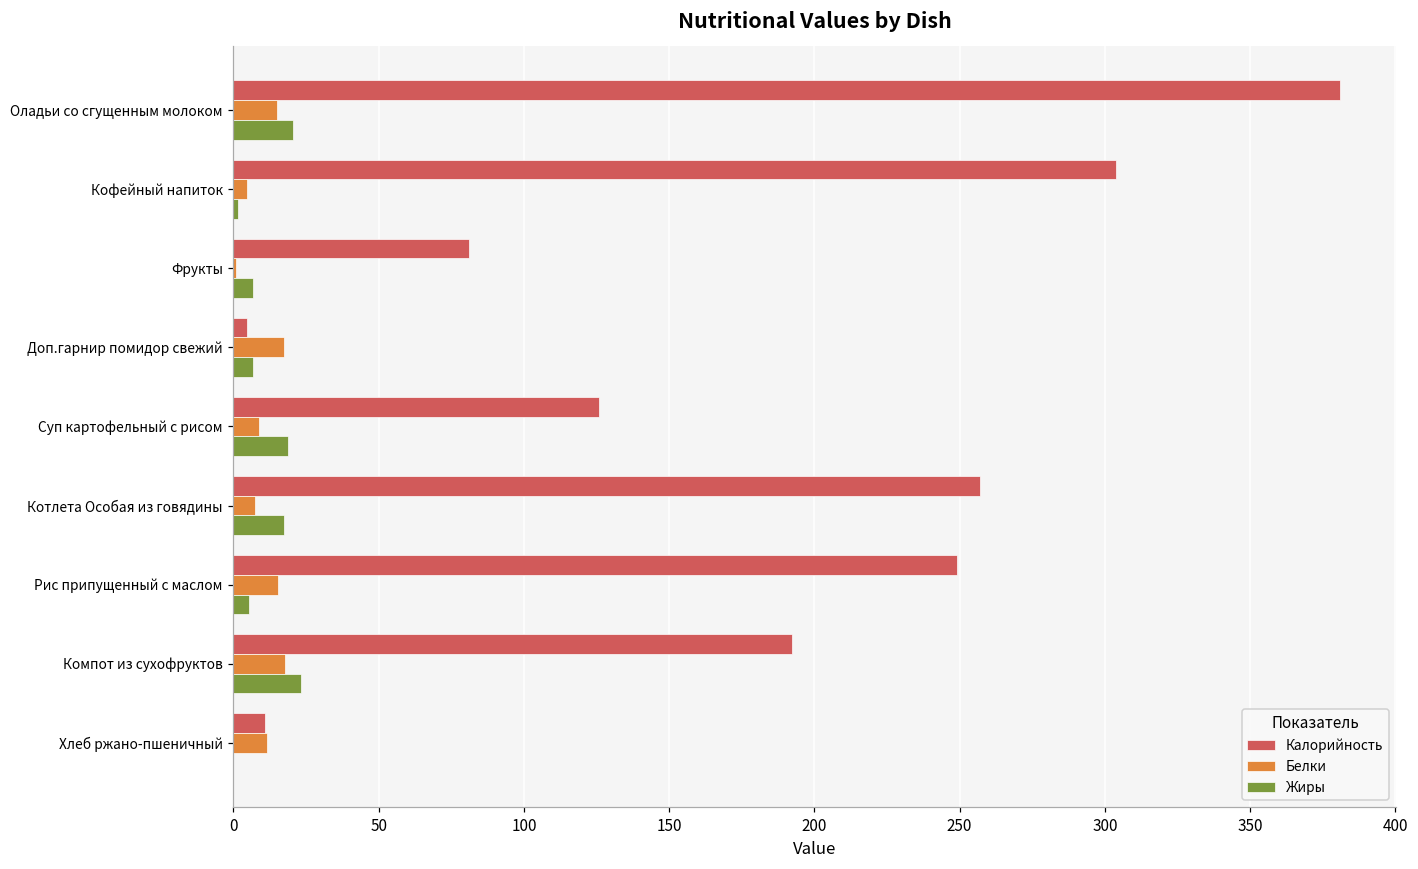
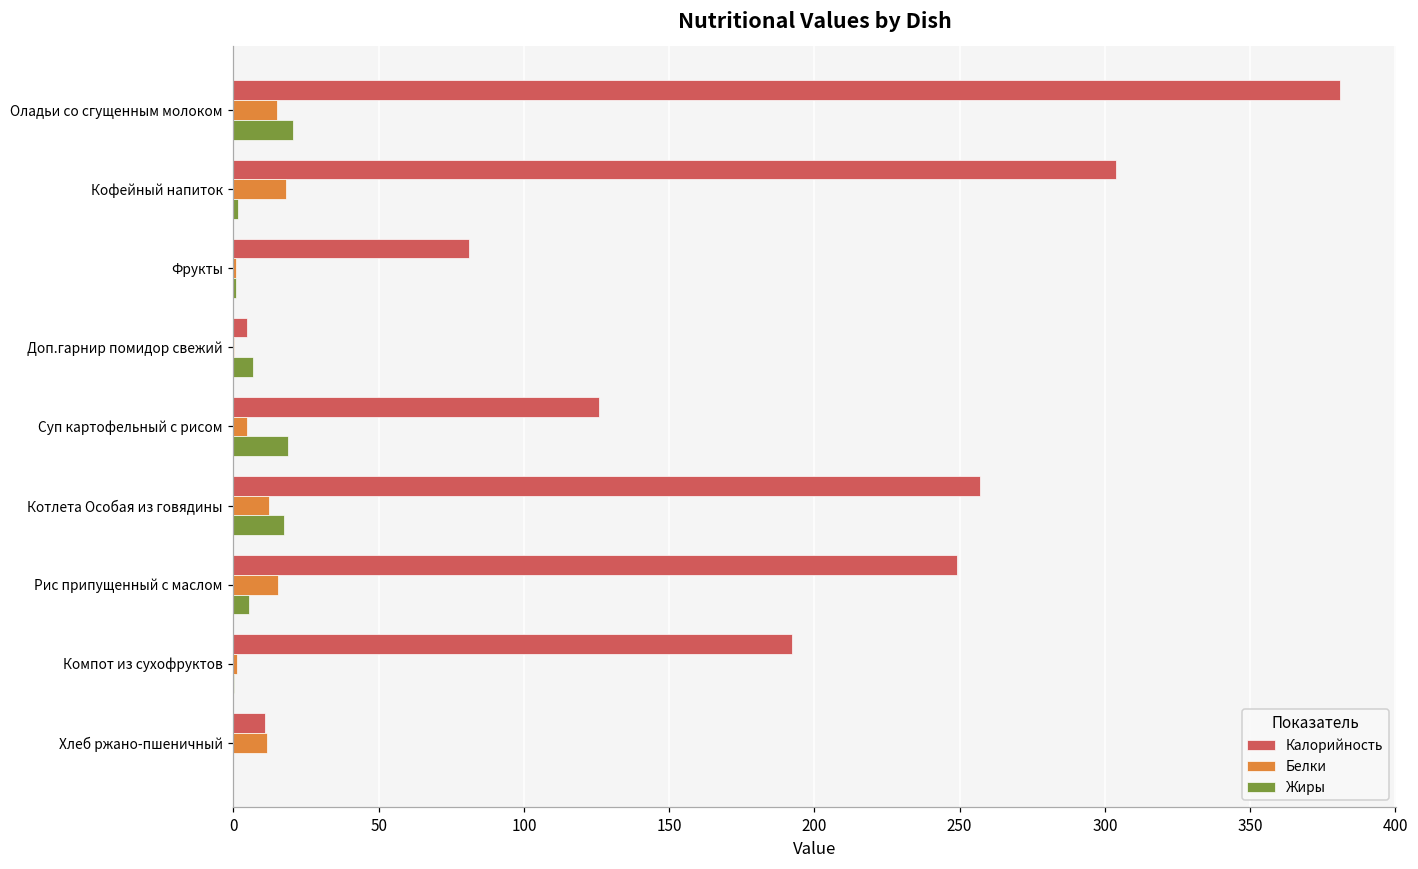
Белки, Кофейный напиток: 5 -> 18
Жиры, Фрукты: 7 -> 1
Белки, Доп.гарнир помидор свежий: 18 -> 0
Белки, Суп картофельный с рисом: 9 -> 5
Белки, Котлета Особая из говядины: 7 -> 12
Белки, Компот из сухофруктов: 18 -> 1
Жиры, Компот из сухофруктов: 23 -> 0
